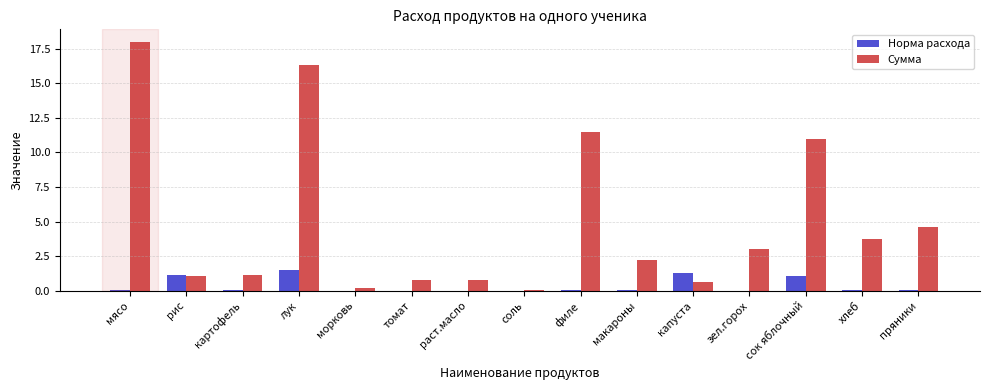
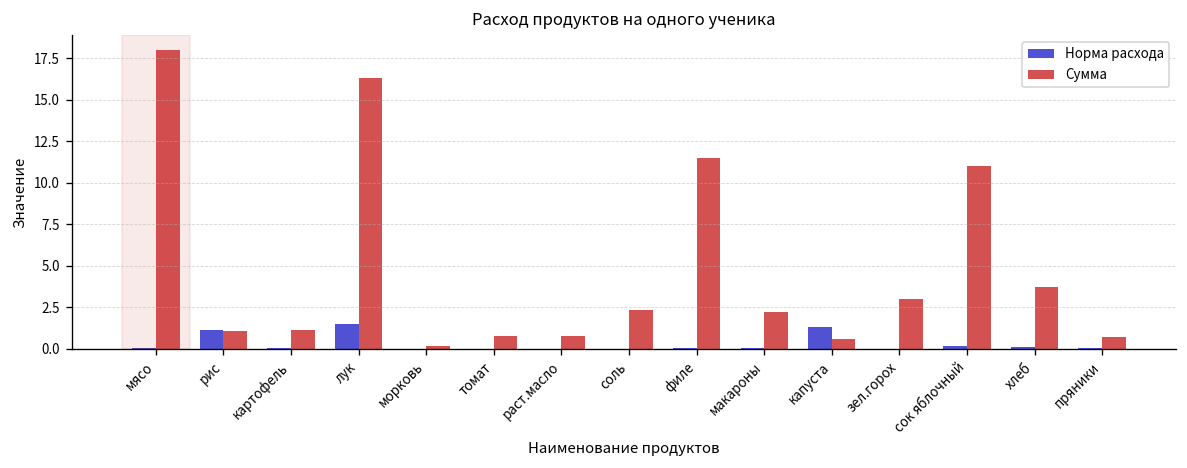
Сумма, соль: 0.0 -> 2.3
Норма расхода, сок яблочный: 1.1 -> 0.2
Сумма, пряники: 4.6 -> 0.7
